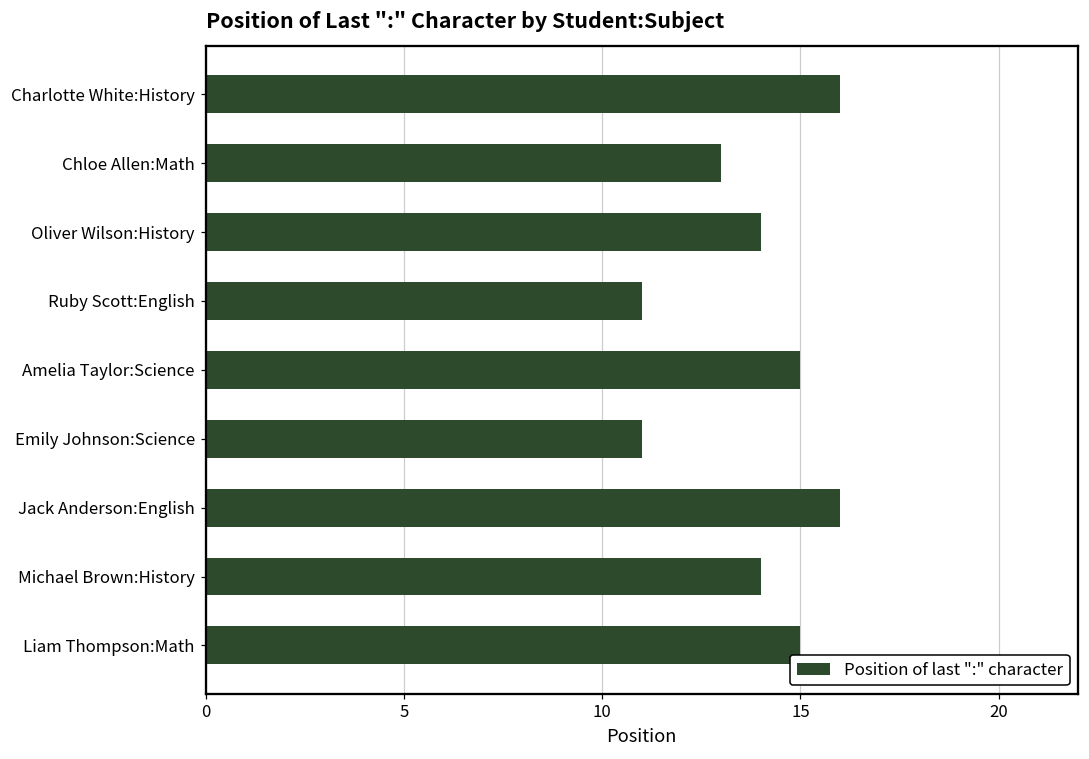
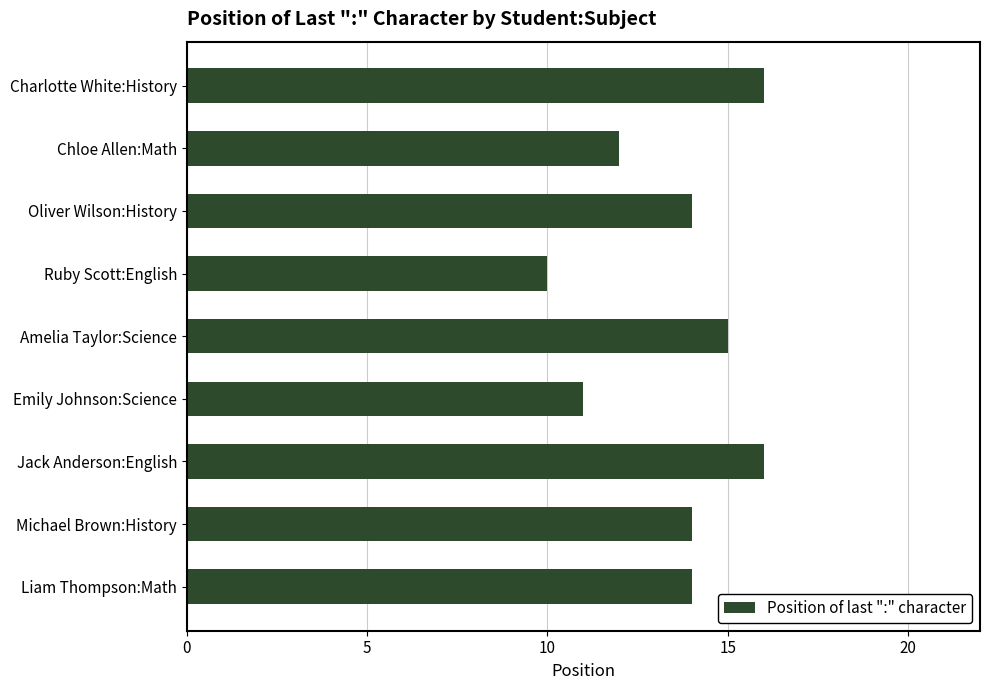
Chloe Allen:Math: 13 -> 12
Ruby Scott:English: 11 -> 10
Liam Thompson:Math: 15 -> 14
